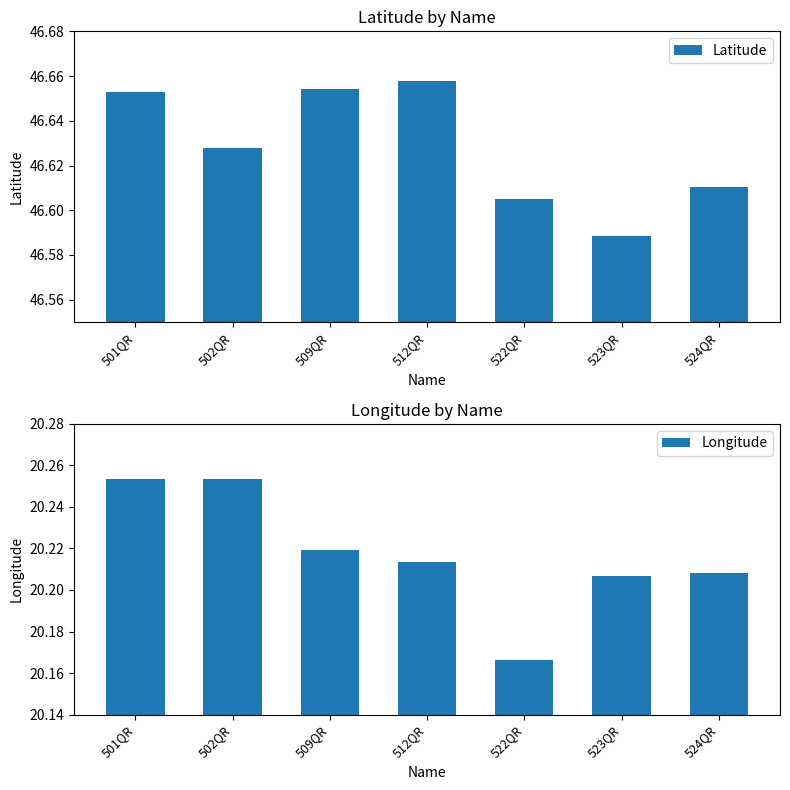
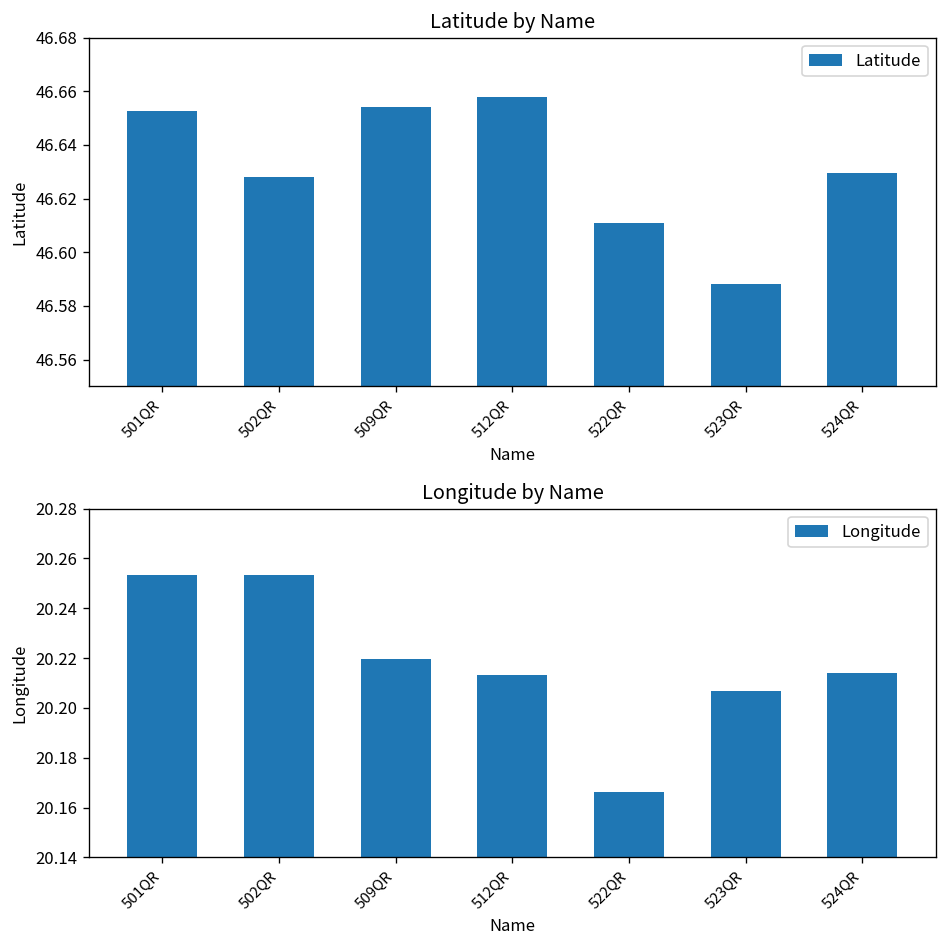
Latitude by Name, 522QR: 46.605 -> 46.611
Latitude by Name, 524QR: 46.610 -> 46.630
Longitude by Name, 524QR: 20.208 -> 20.214
